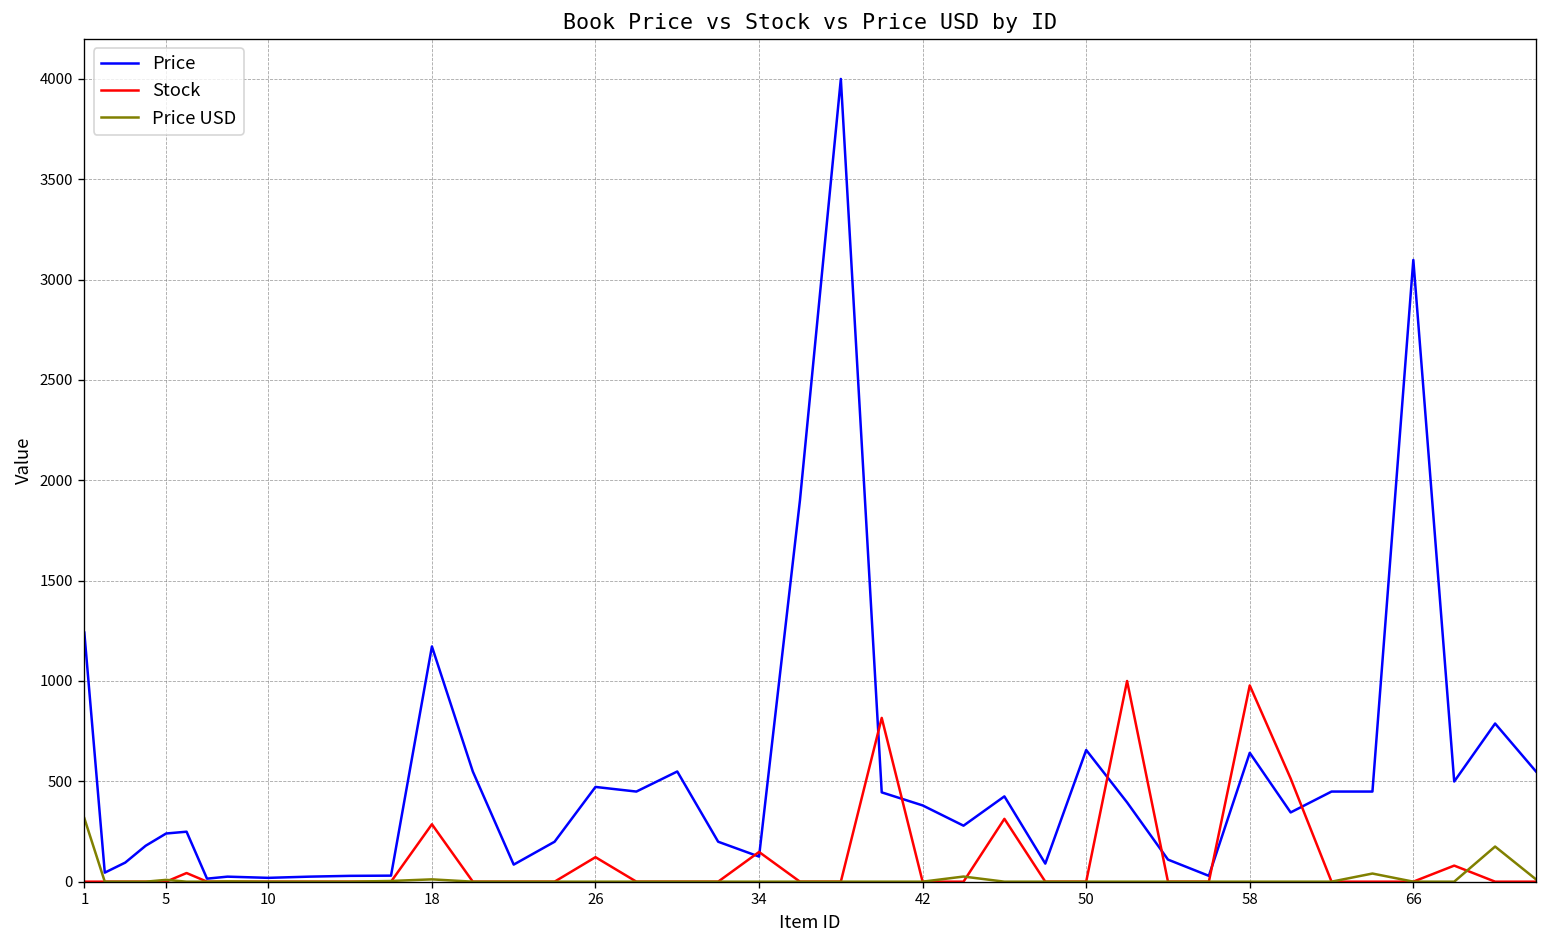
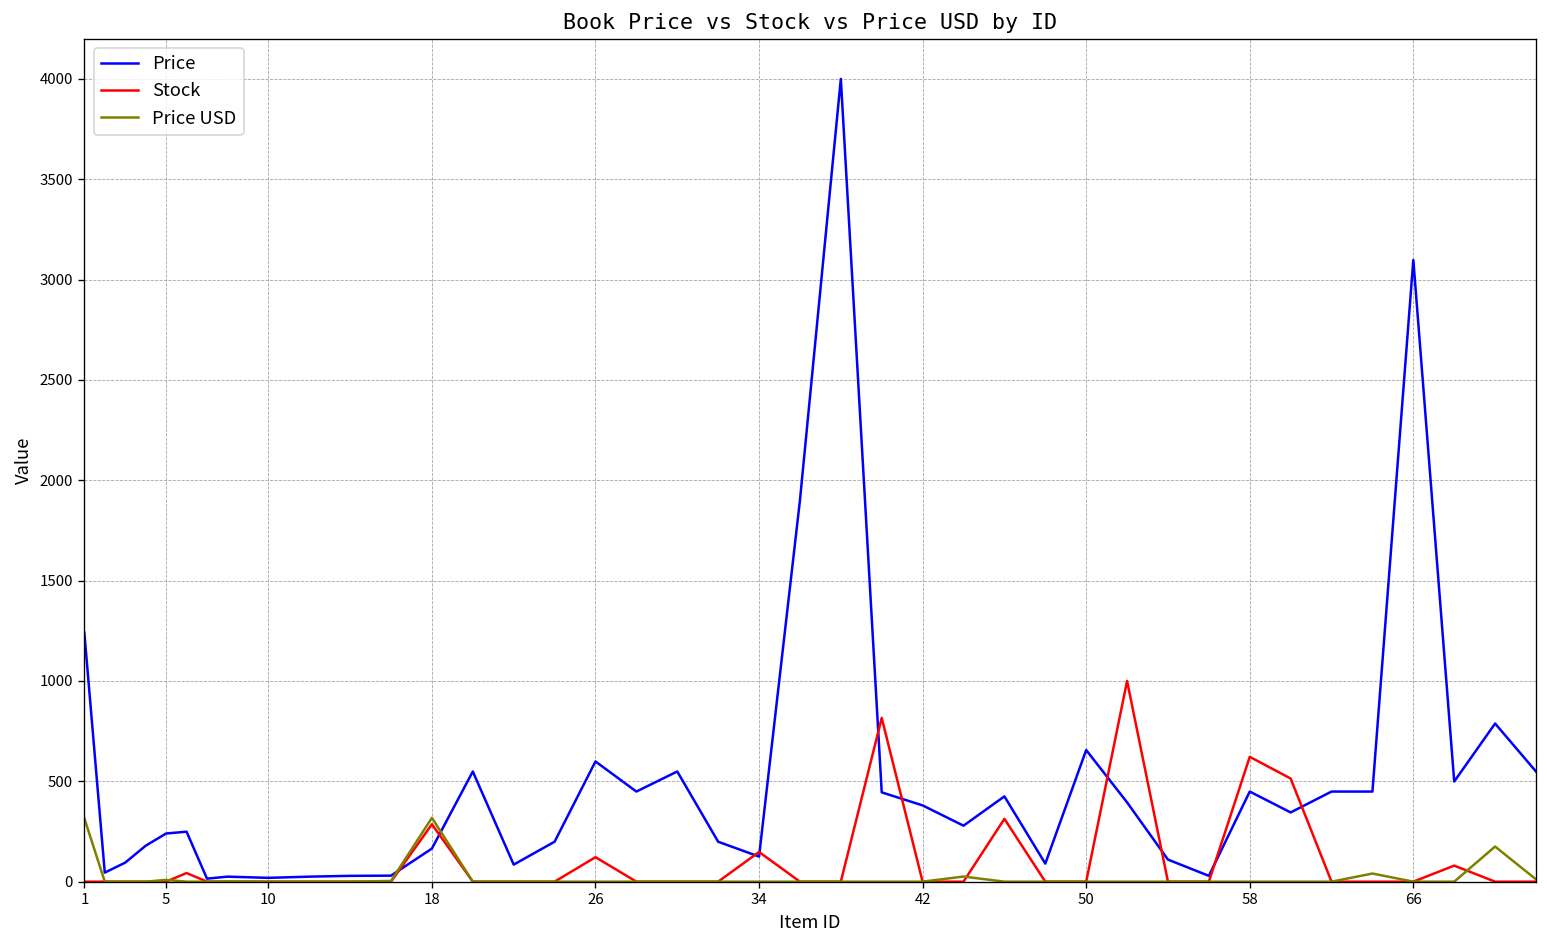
Price, 18: 1170 -> 170
Price USD, 18: 10 -> 320
Price, 26: 470 -> 600
Price, 58: 640 -> 450
Stock, 58: 980 -> 620
